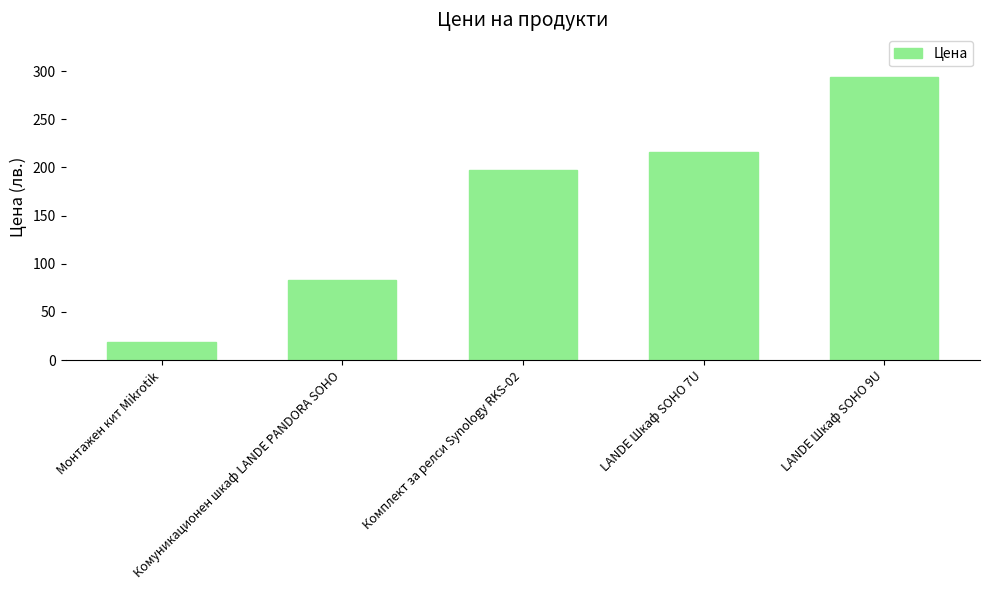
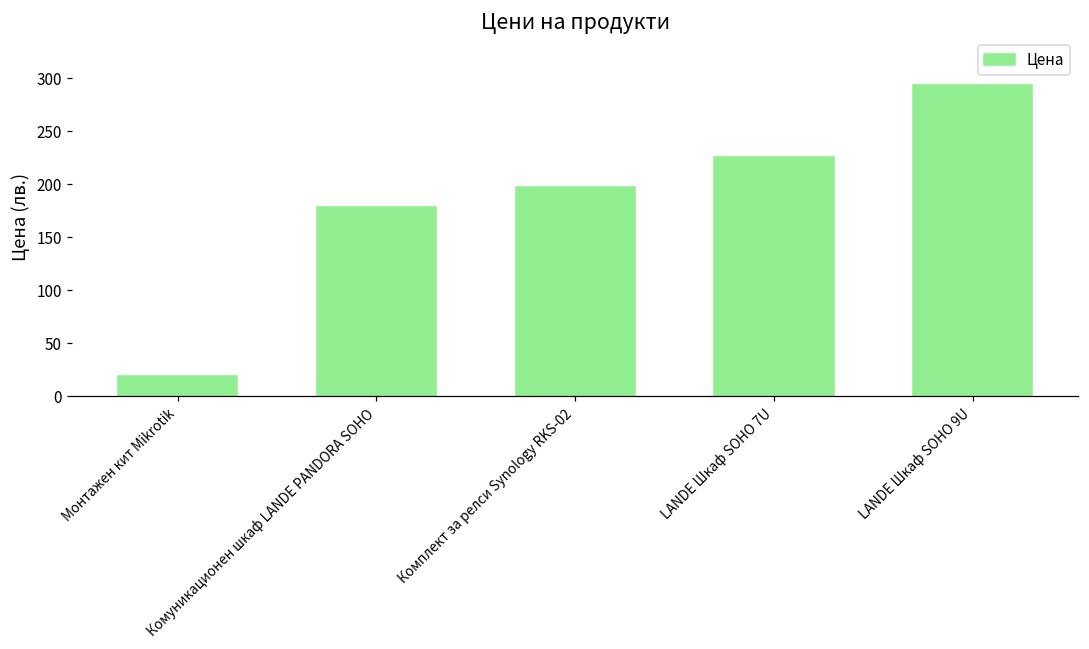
Комуникационен шкаф LANDE PANDORA SOHO: 80 -> 180
LANDE Шкаф SOHO 7U: 220 -> 230
